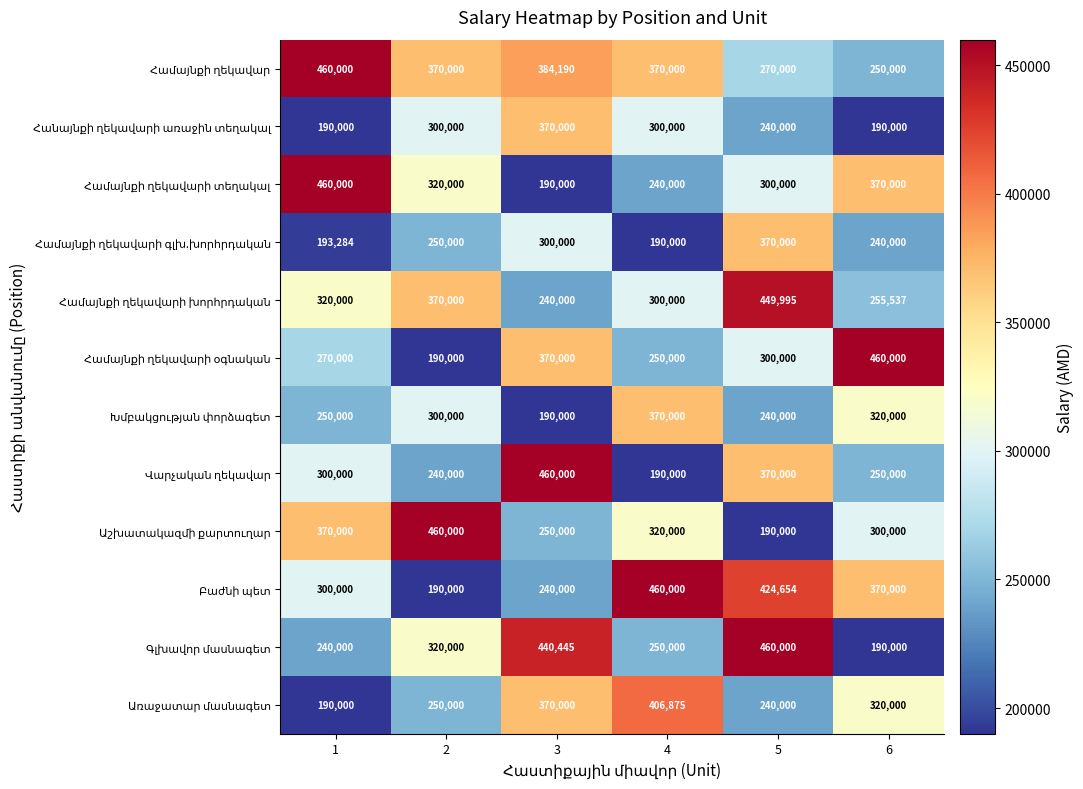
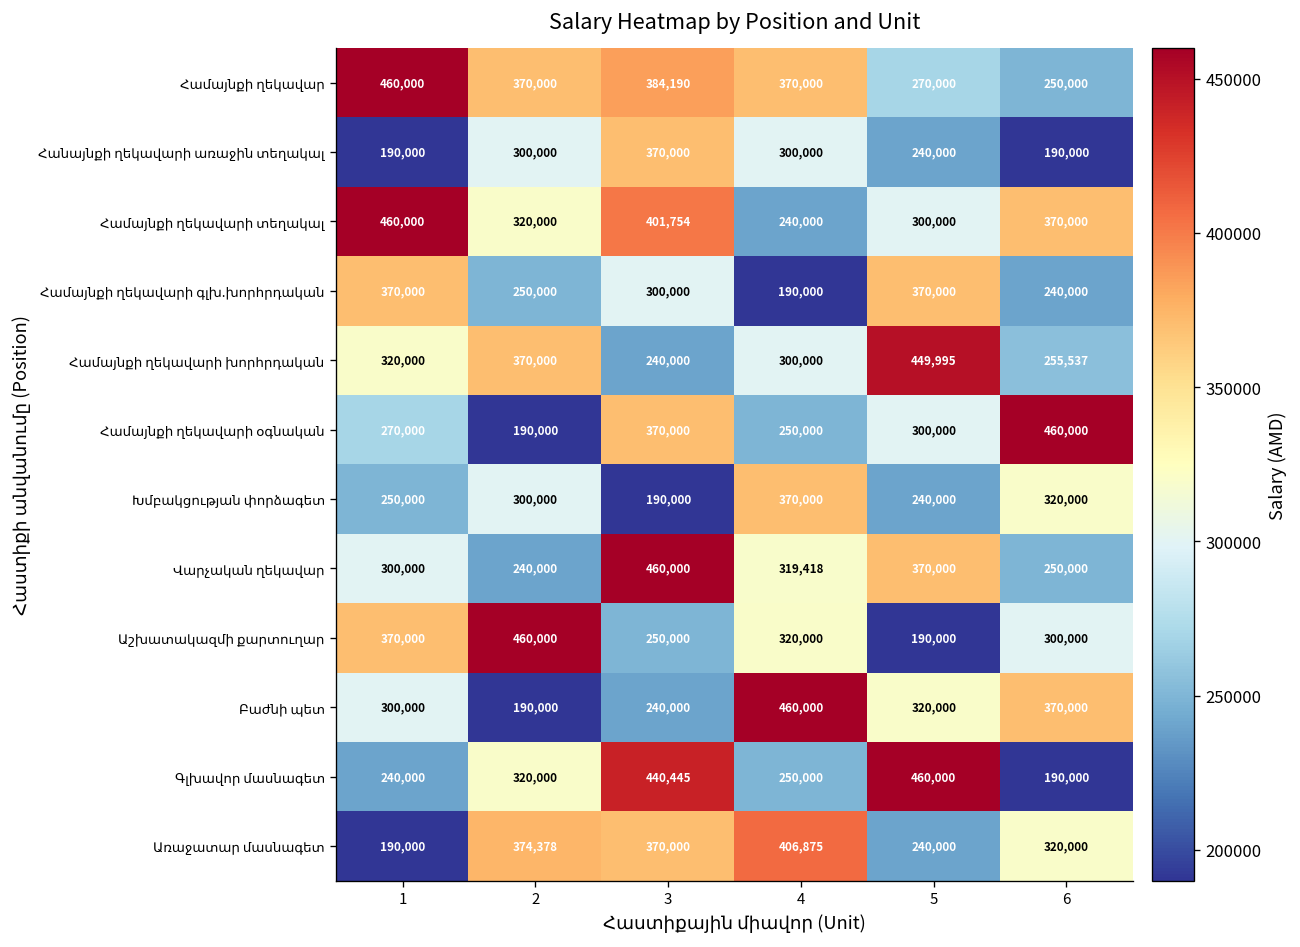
Համայնքի ղեկավարի տեղակալ, 3: 190,000 -> 401,754
Համայնքի ղեկավարի գլխ.խորհրդական, 1: 193,284 -> 370,000
Վարչական ղեկավար, 4: 190,000 -> 319,418
Բաժնի պետ, 5: 424,654 -> 320,000
Առաջատար մասնագետ, 2: 250,000 -> 374,378
